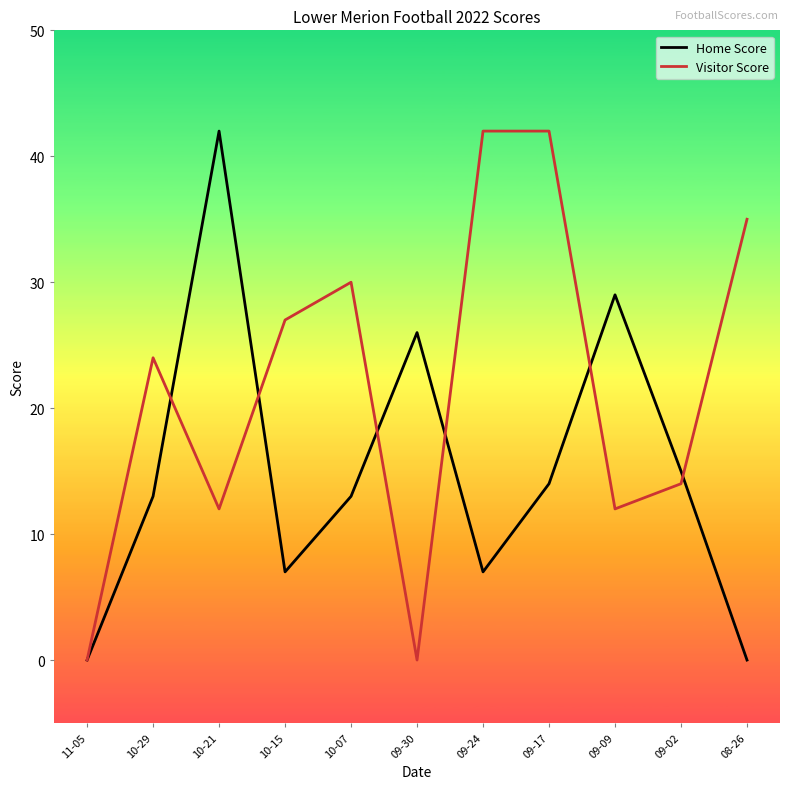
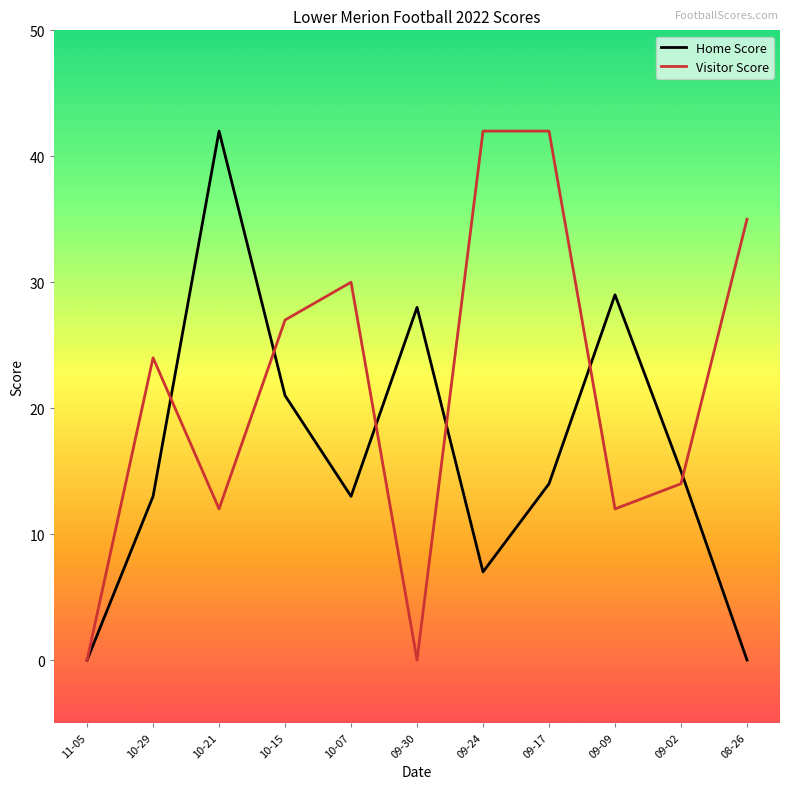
Home Score, 10-15: 7 -> 21
Home Score, 09-30: 26 -> 28
